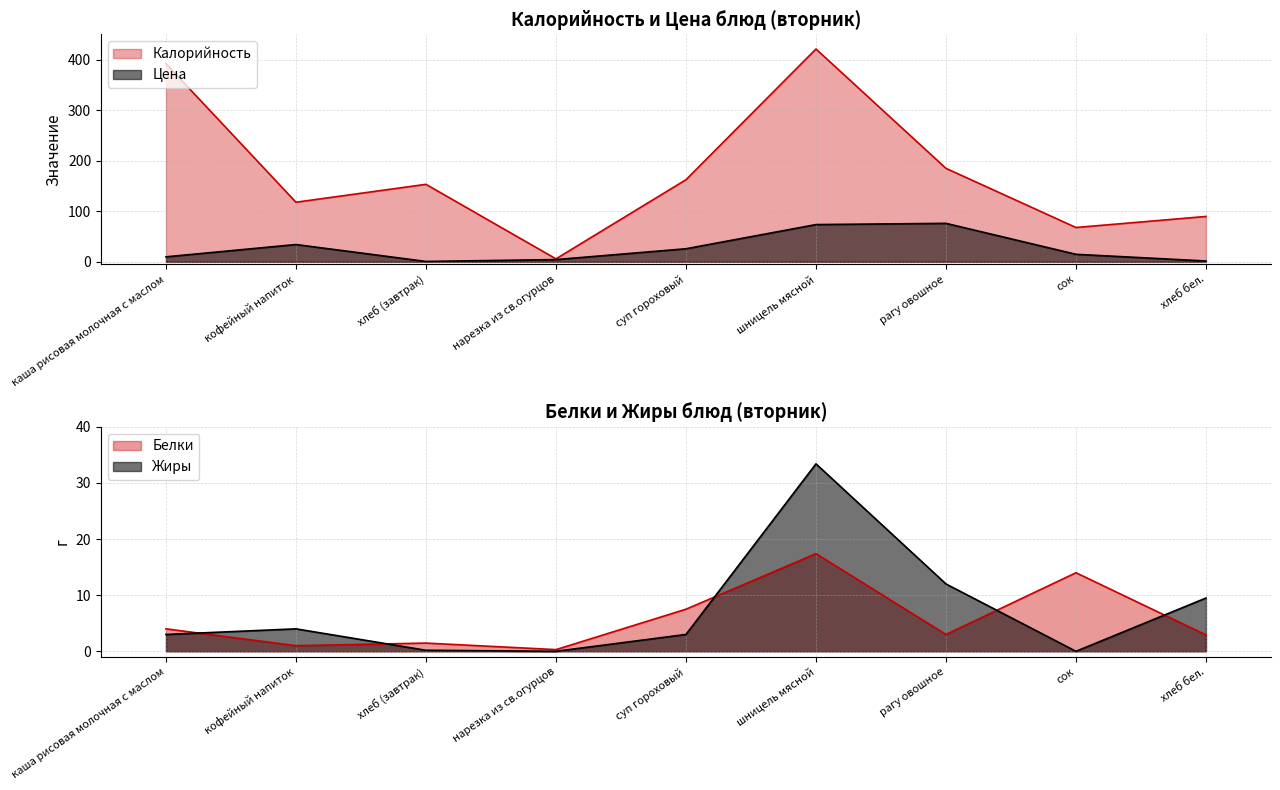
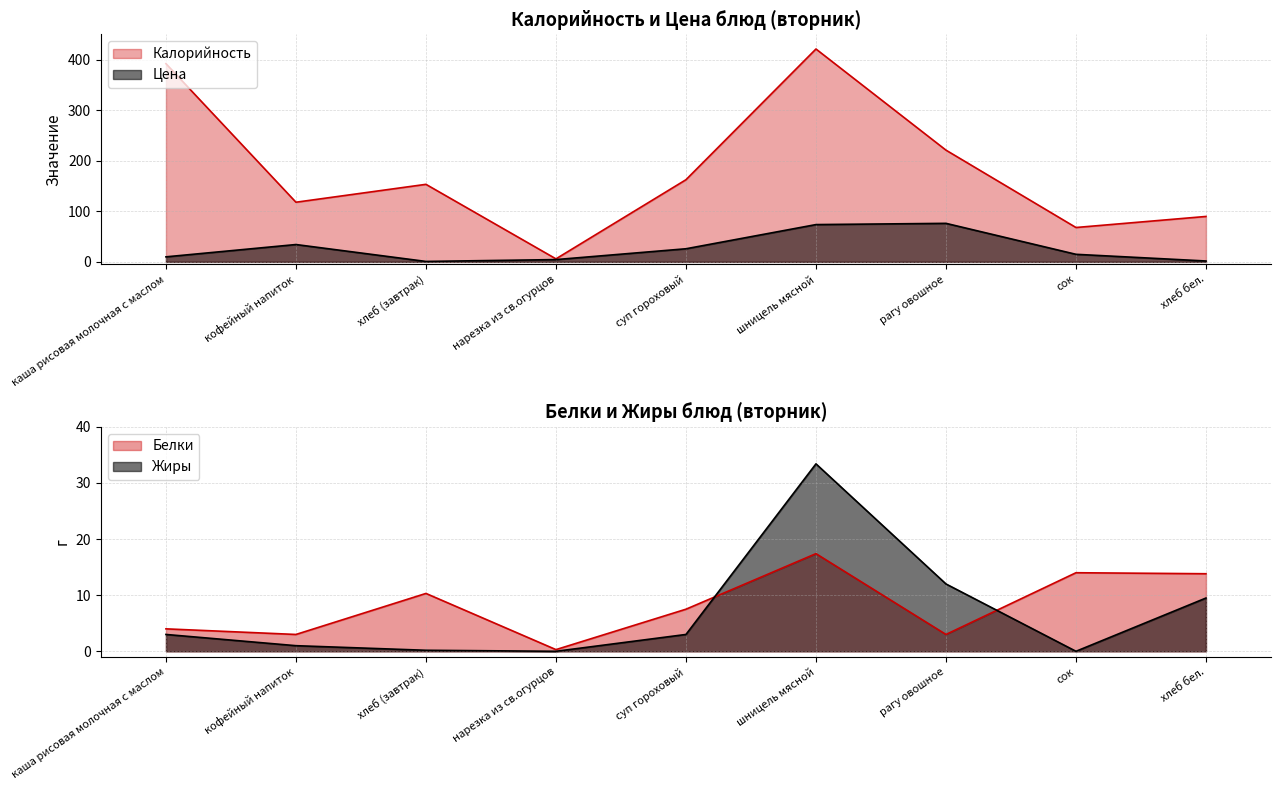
Калорийность и Цена блюд (вторник), Калорийность, рагу овошное: 190 -> 220
Белки и Жиры блюд (вторник), Белки, кофейный напиток: 1 -> 3
Белки и Жиры блюд (вторник), Жиры, кофейный напиток: 4 -> 1
Белки и Жиры блюд (вторник), Белки, хлеб (завтрак): 1 -> 10
Белки и Жиры блюд (вторник), Белки, хлеб бел.: 3 -> 14
